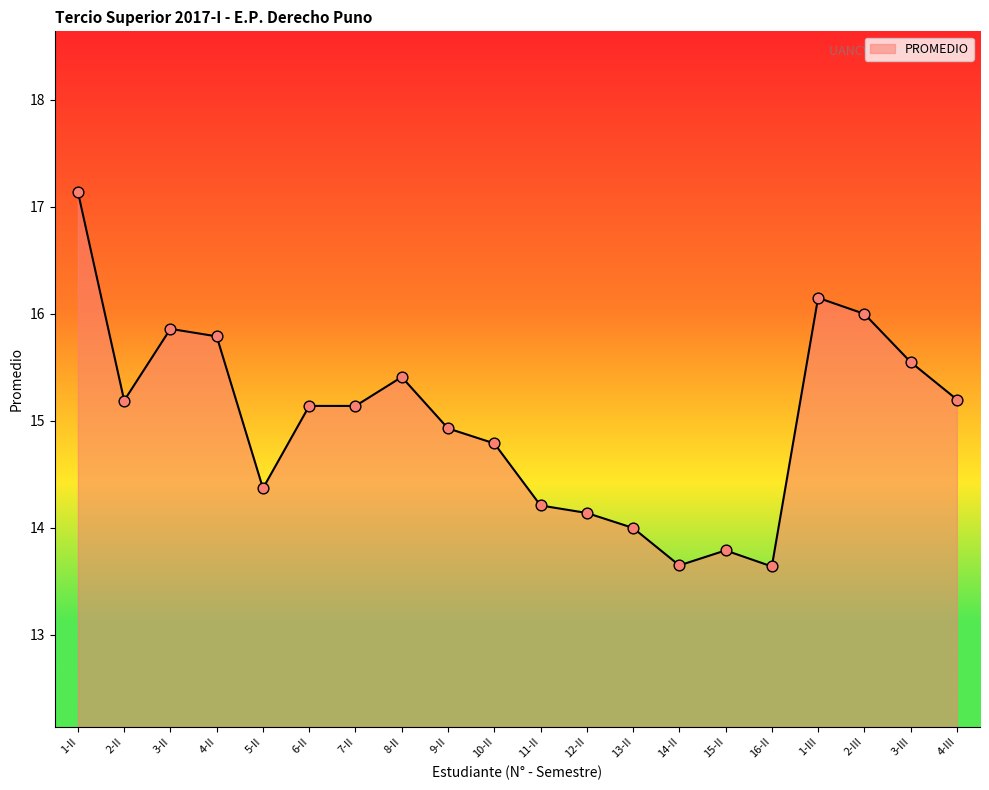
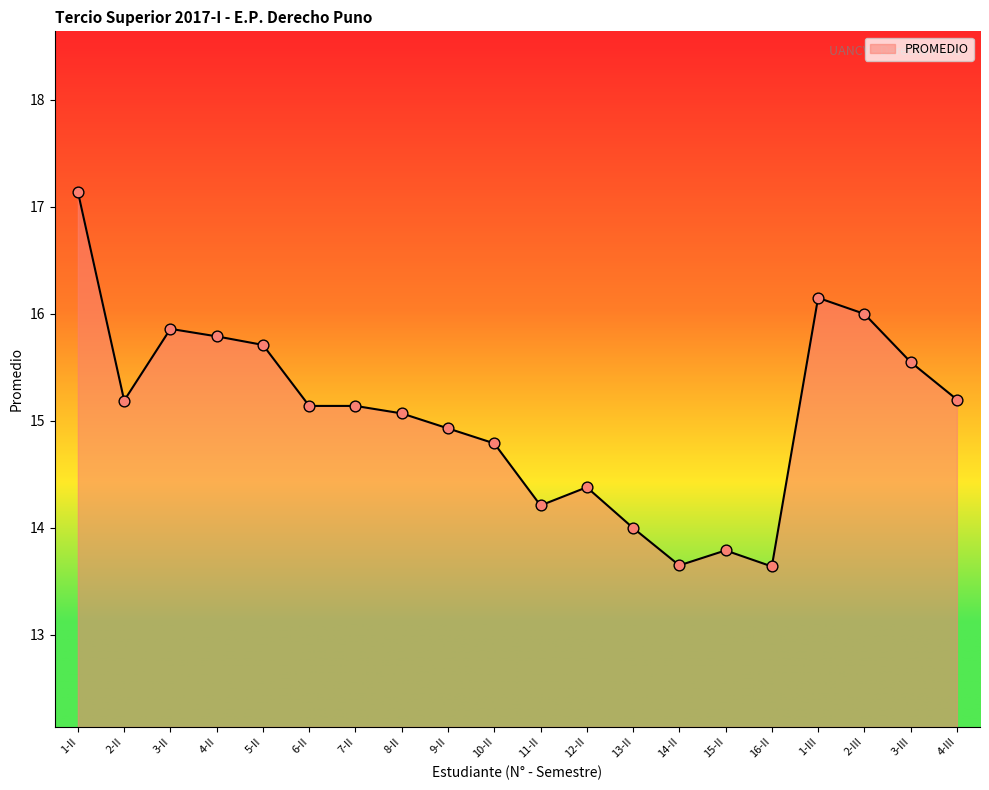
5-II: 14.37 -> 15.71
8-II: 15.41 -> 15.07
12-II: 14.14 -> 14.38
